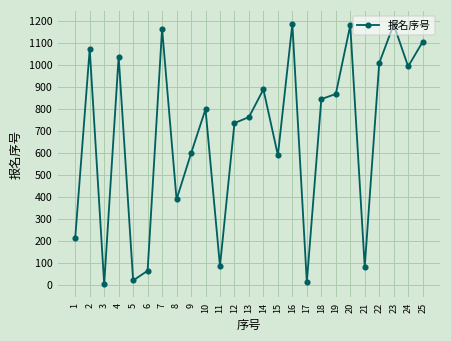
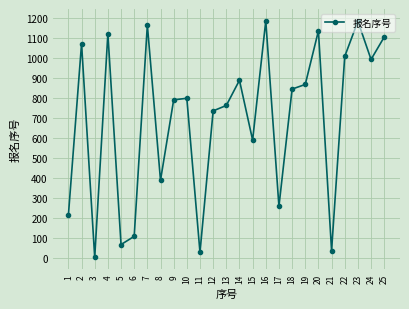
4: 1040 -> 1120
5: 20 -> 70
6: 70 -> 110
9: 600 -> 790
11: 90 -> 30
17: 10 -> 260
20: 1180 -> 1140
21: 80 -> 40
